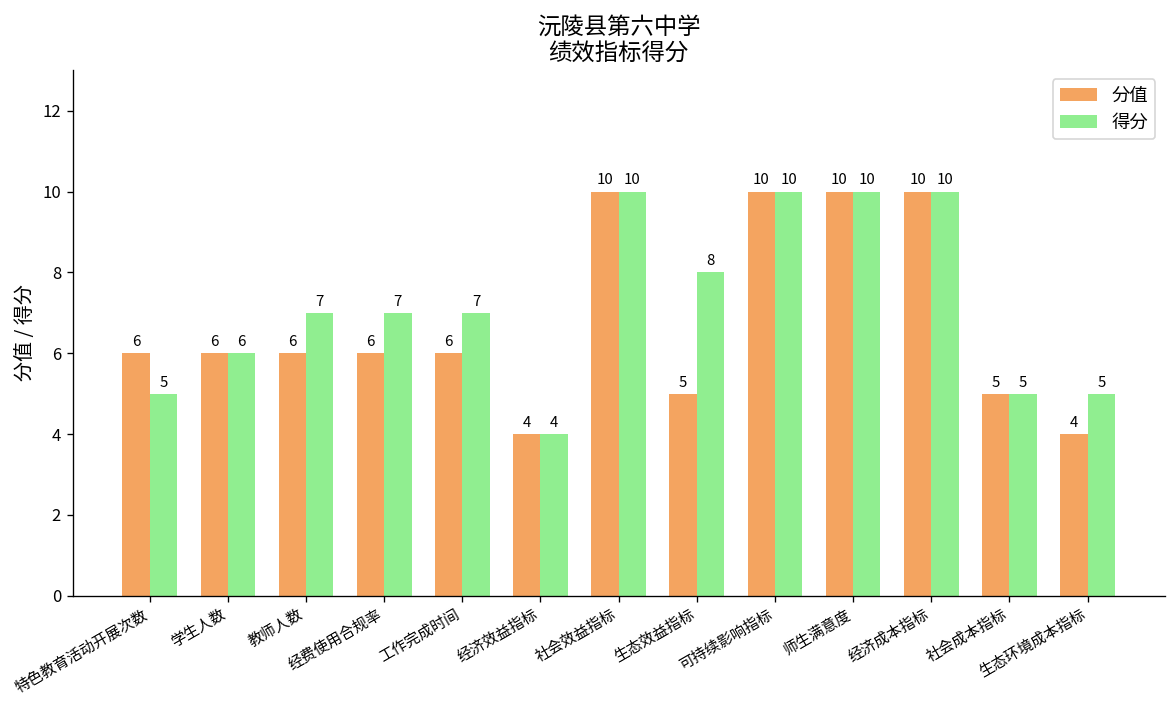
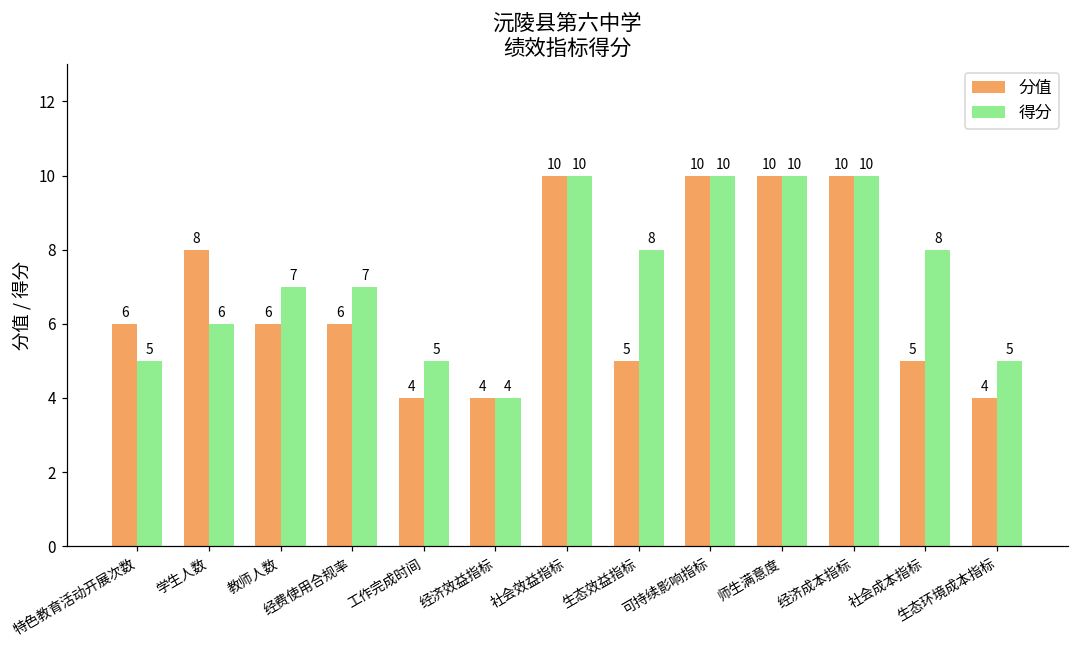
分值, 学生人数: 6 -> 8
分值, 工作完成时间: 6 -> 4
得分, 工作完成时间: 7 -> 5
得分, 社会成本指标: 5 -> 8
